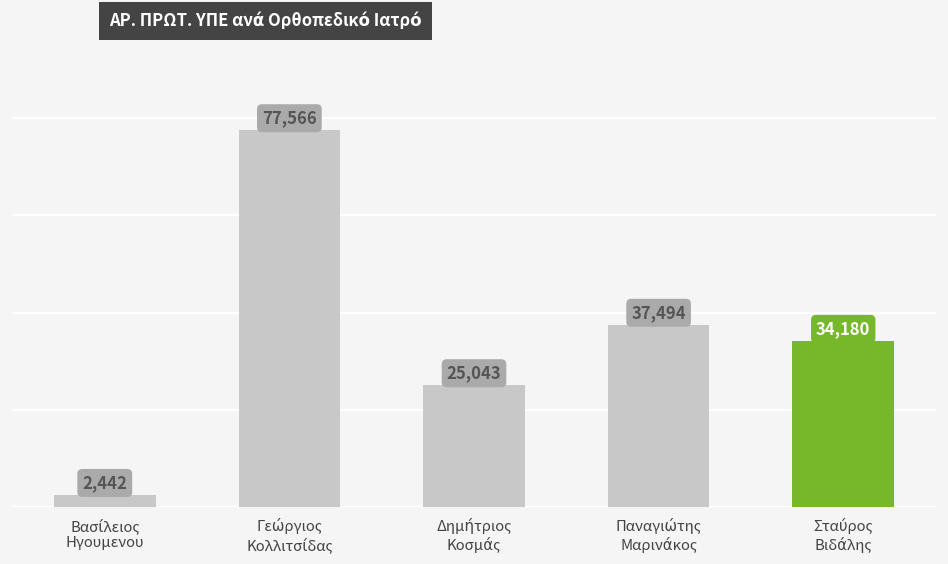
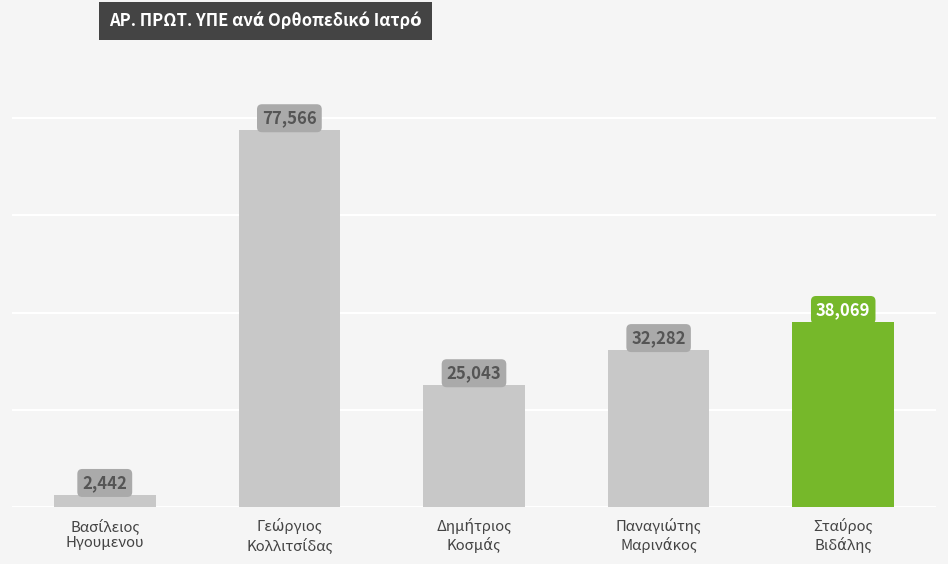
Παναγιώτης Μαρινάκος: 37,494 -> 32,282
Σταύρος Βιδάλης: 34,180 -> 38,069
